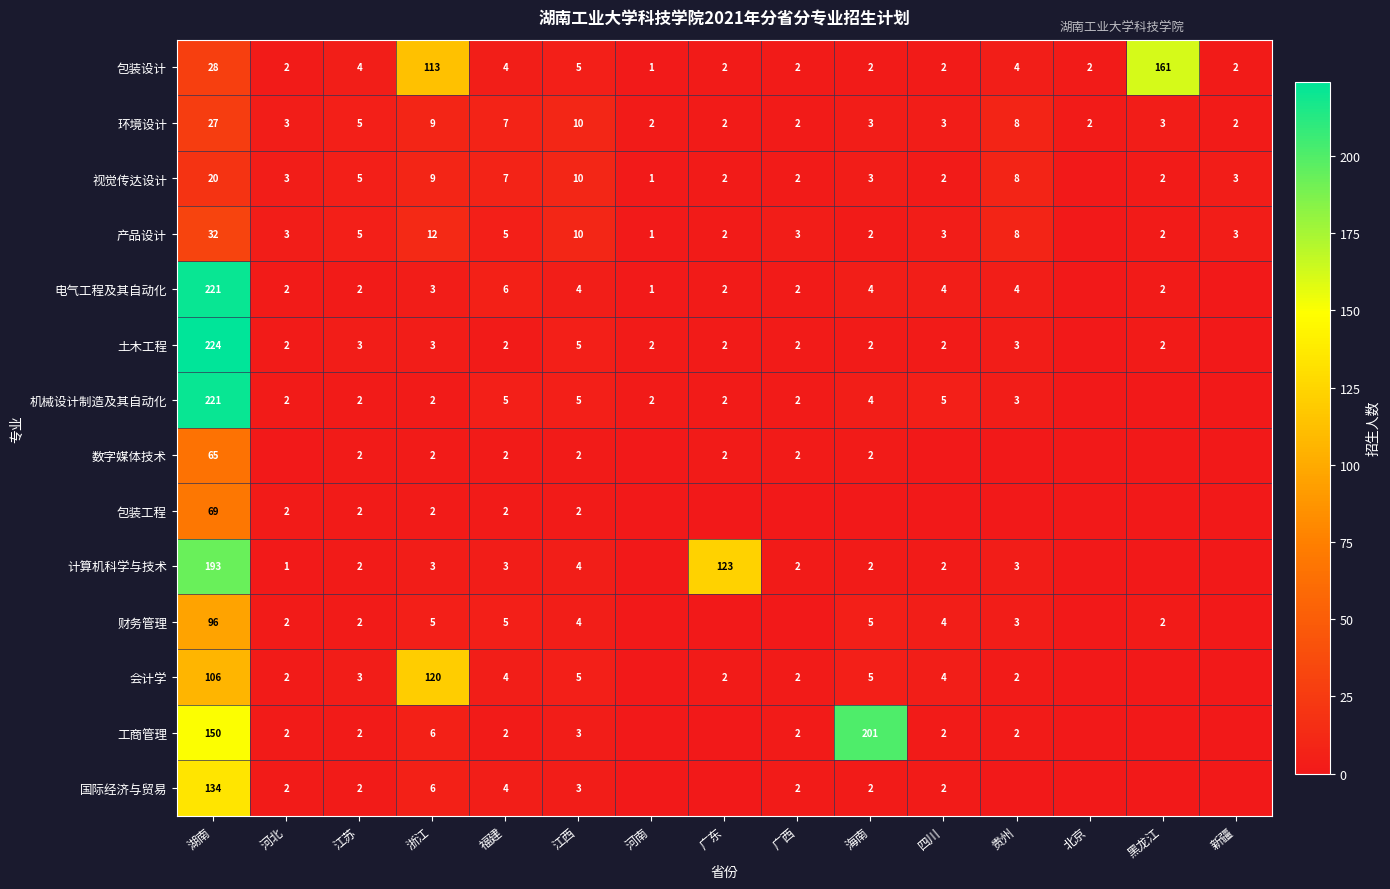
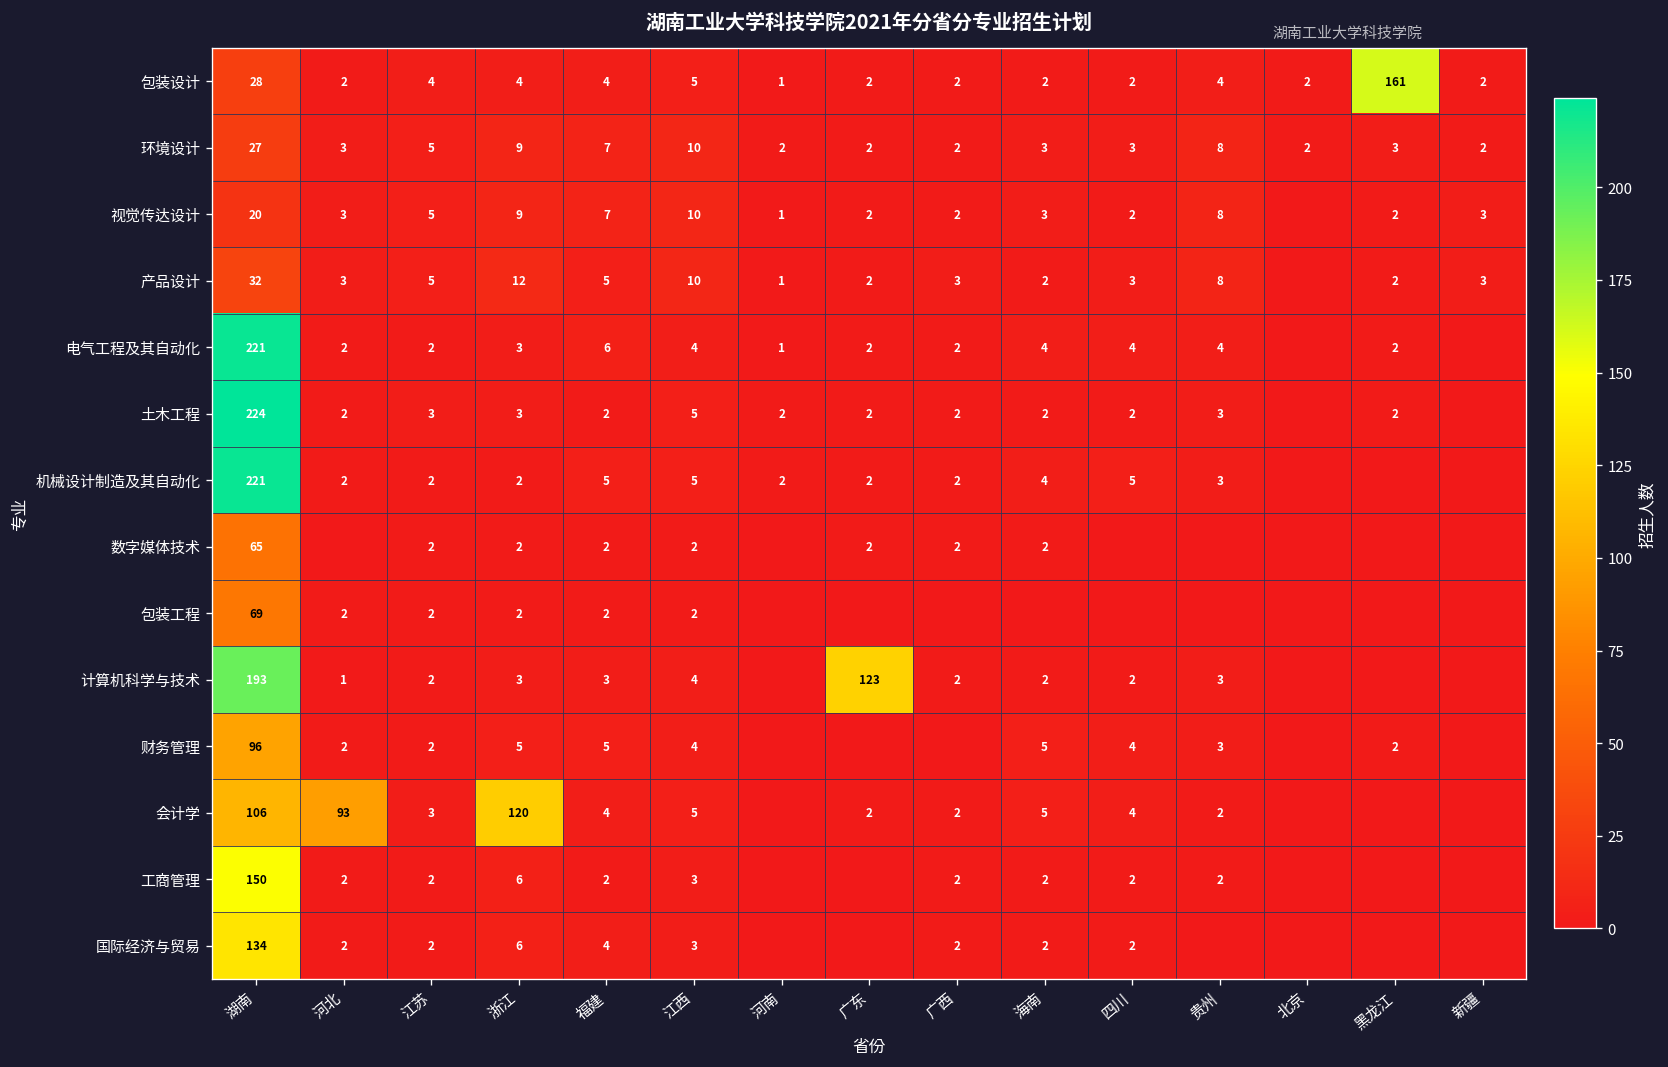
包装设计, 浙江: 113 -> 4
会计学, 河北: 2 -> 93
工商管理, 海南: 201 -> 2
